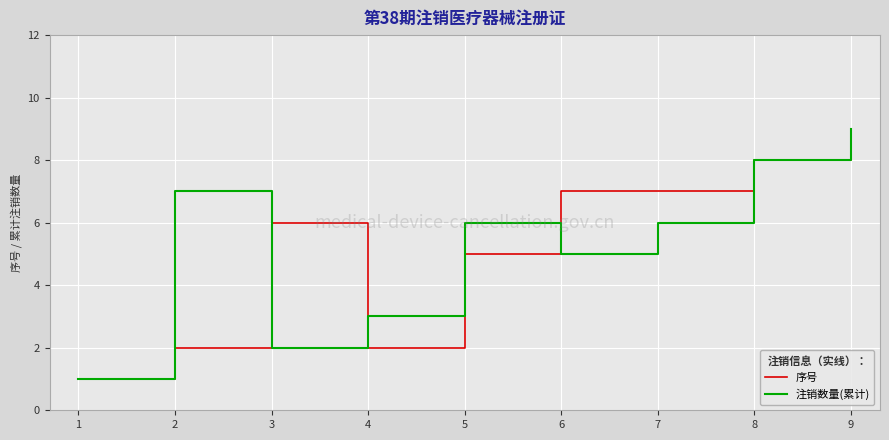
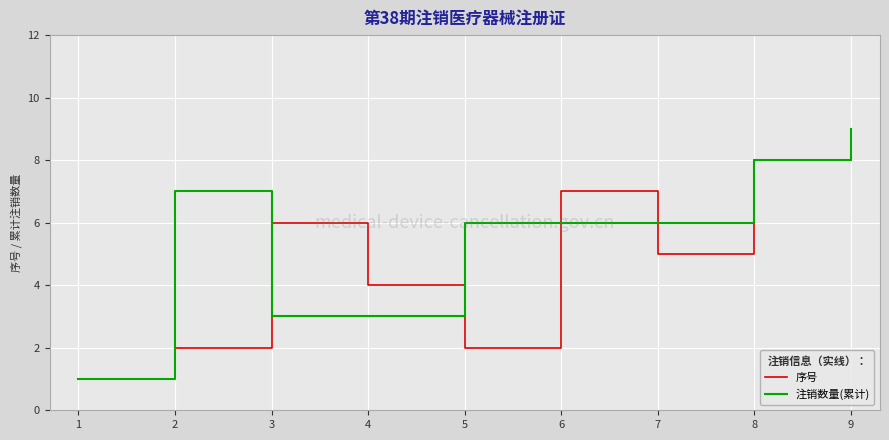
注销数量(累计), 3: 2 -> 3
序号, 4: 2 -> 4
序号, 5: 5 -> 2
注销数量(累计), 6: 5 -> 6
序号, 7: 7 -> 5
